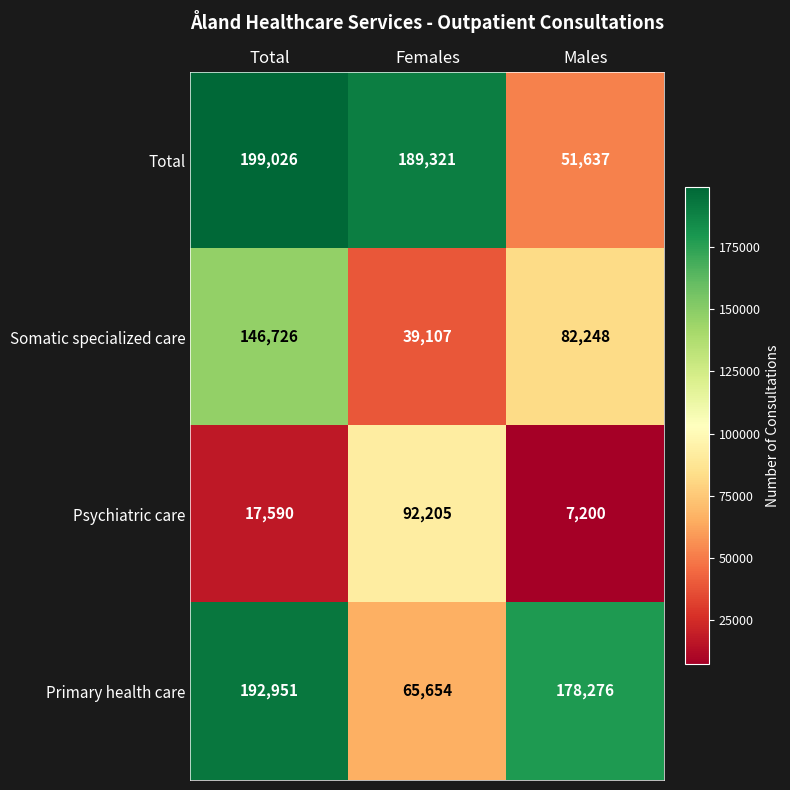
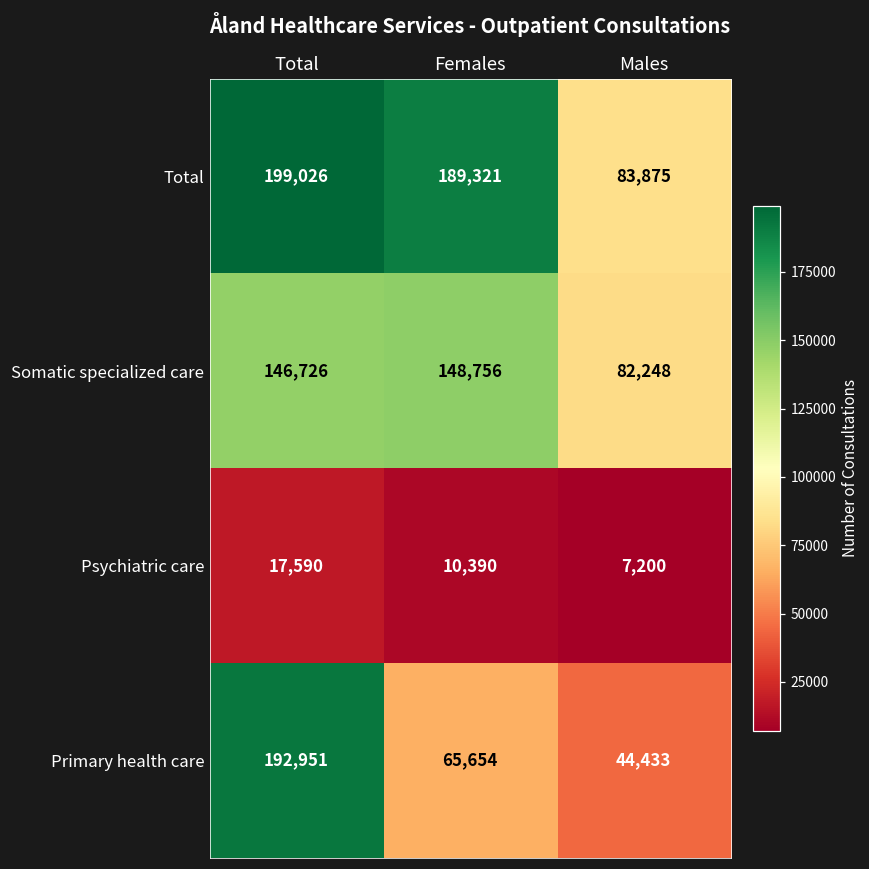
Total, Males: 51,637 -> 83,875
Somatic specialized care, Females: 39,107 -> 148,756
Psychiatric care, Females: 92,205 -> 10,390
Primary health care, Males: 178,276 -> 44,433
